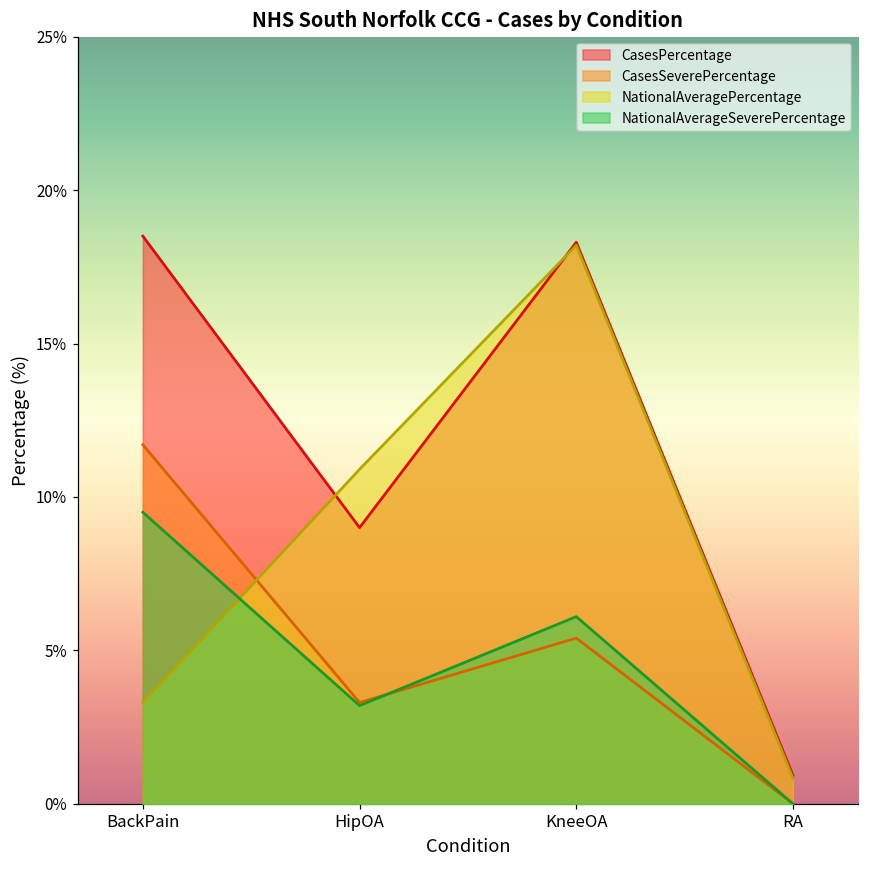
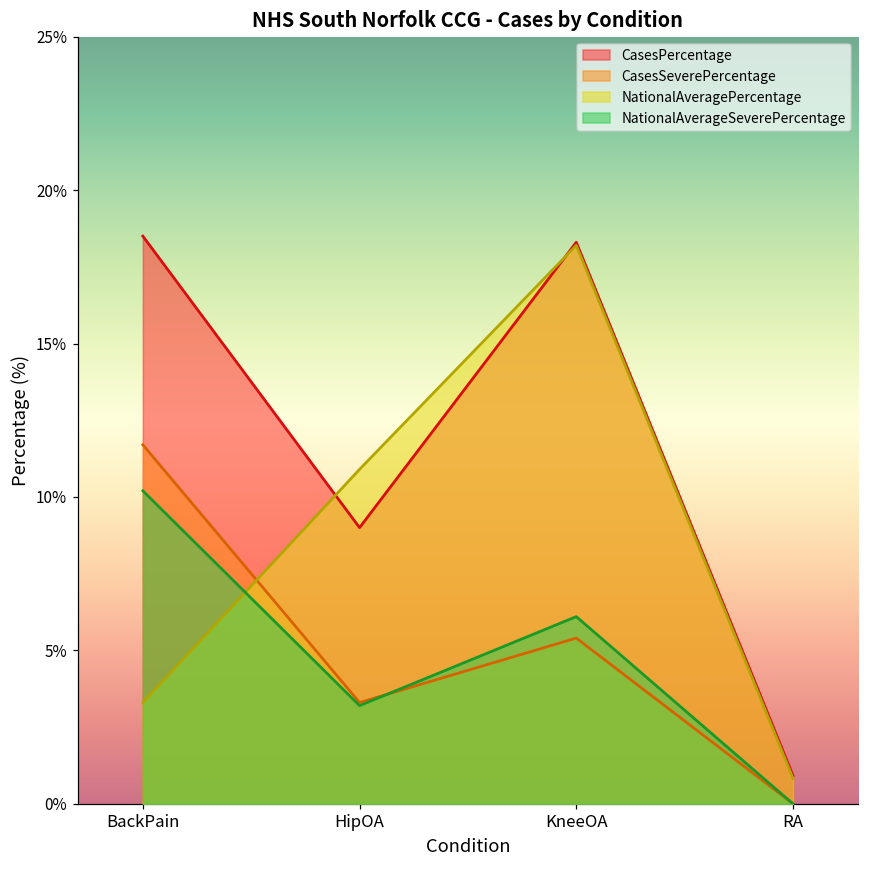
NationalAverageSeverePercentage, BackPain: 9.5% -> 10.2%
